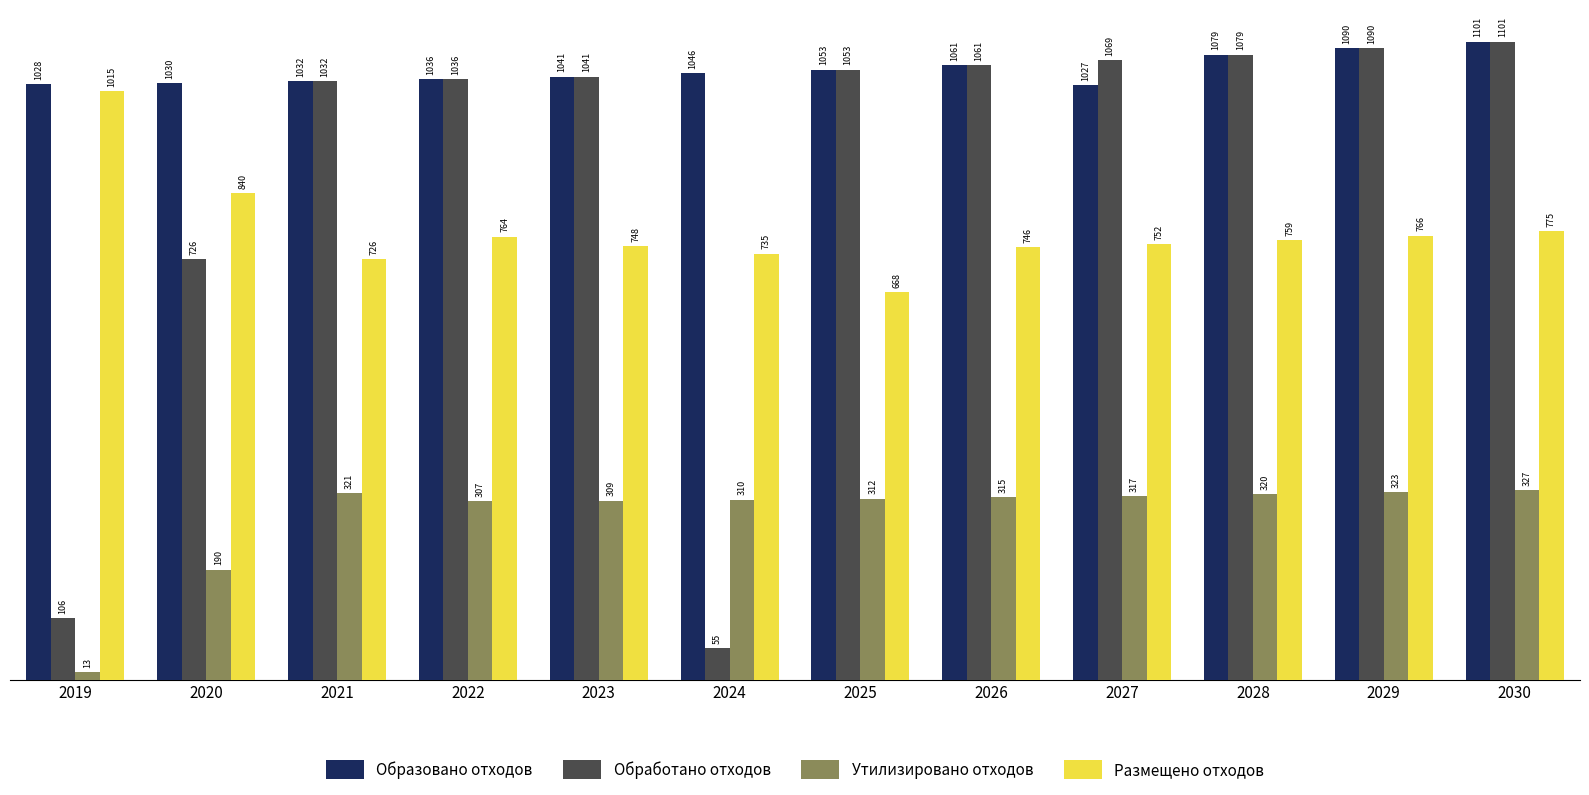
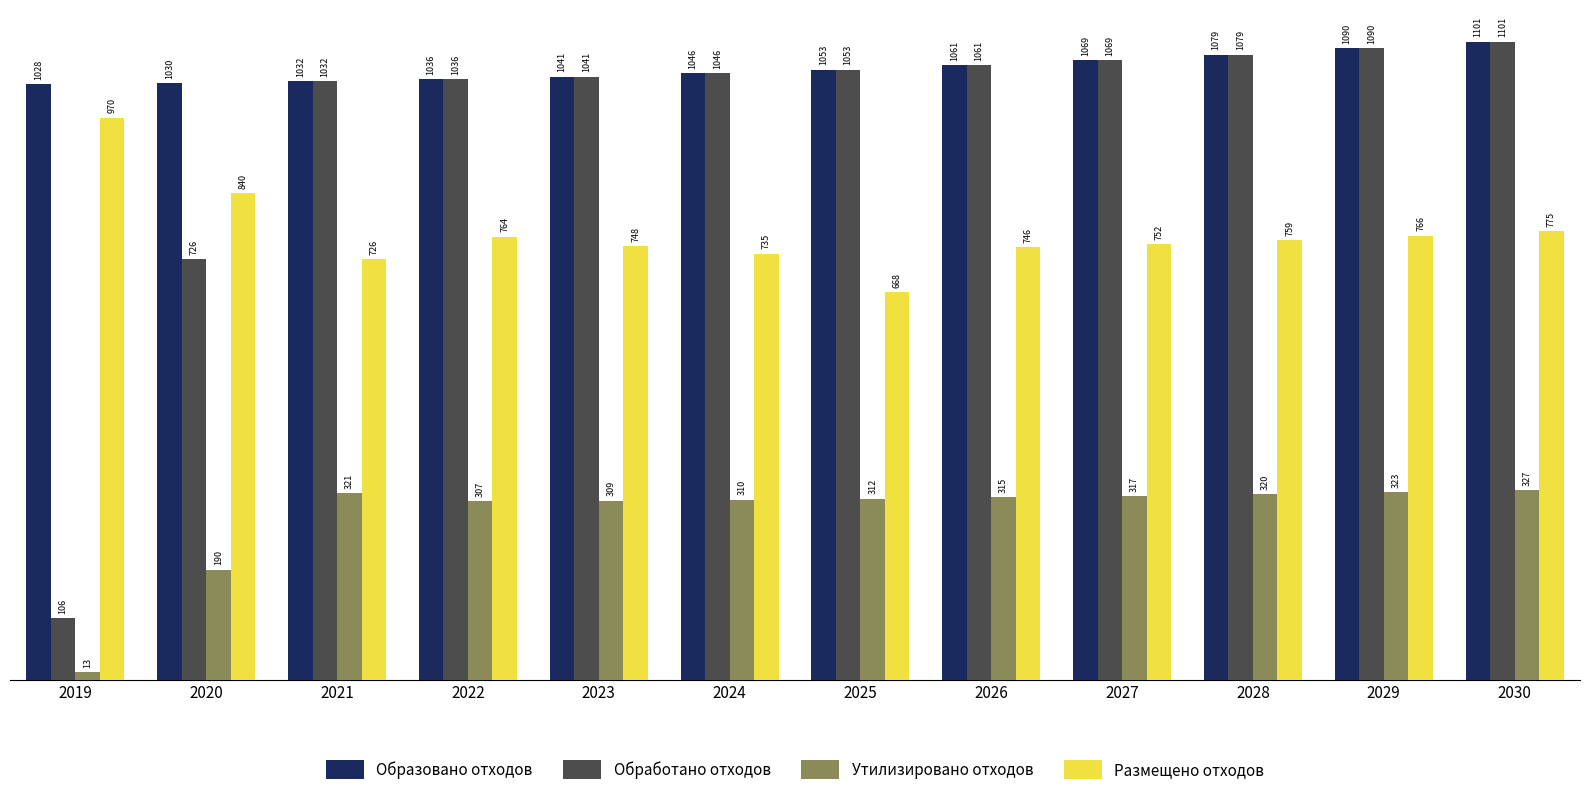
Размещено отходов, 2019: 1015 -> 970
Обработано отходов, 2024: 55 -> 1046
Образовано отходов, 2027: 1027 -> 1069
